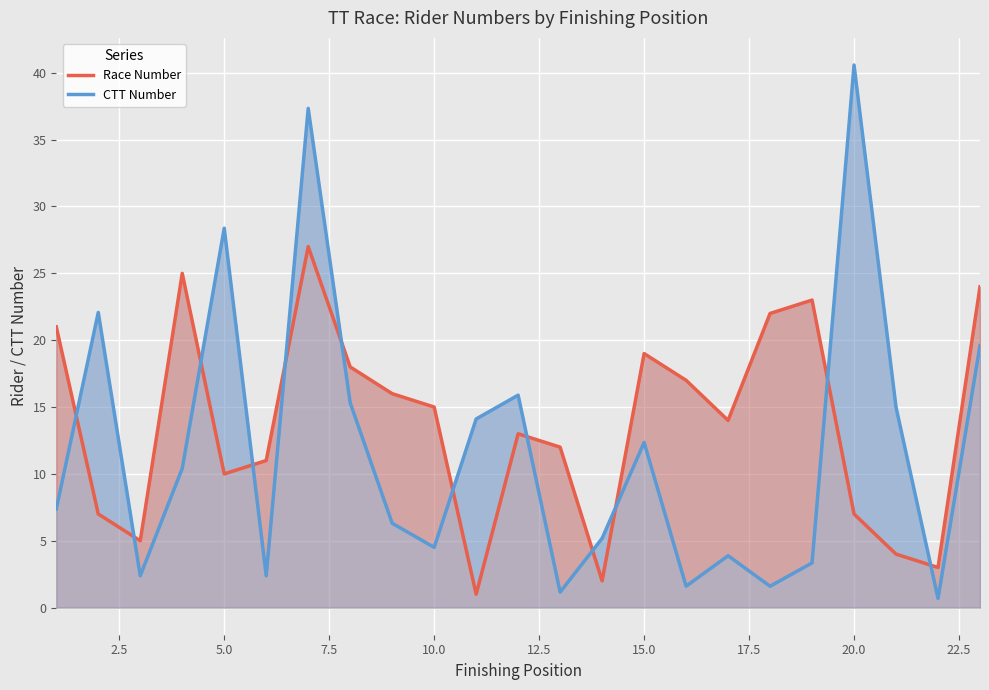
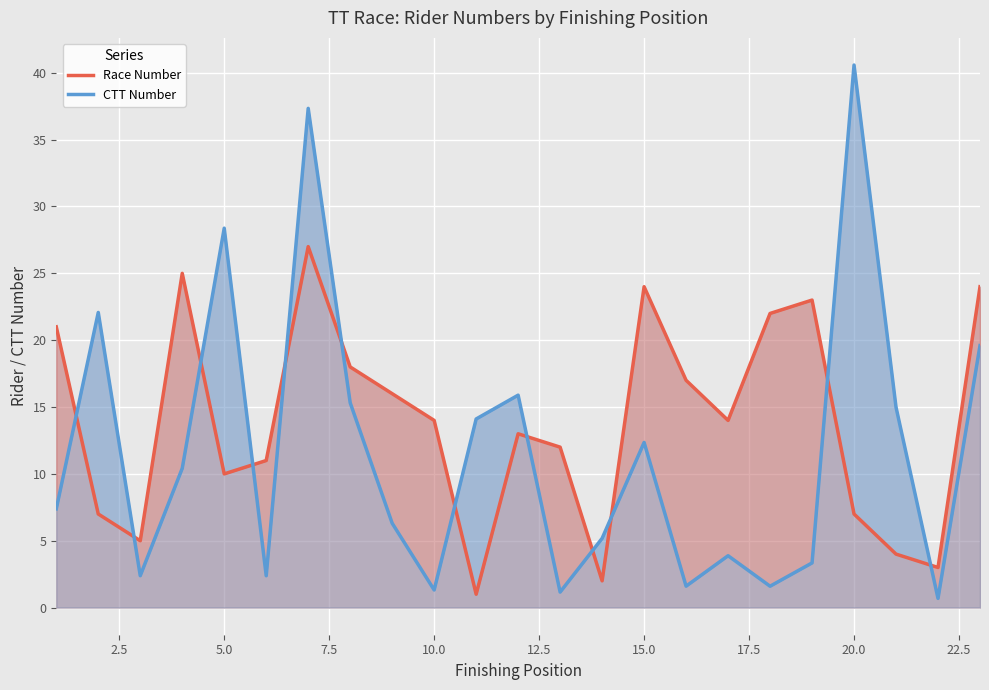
Race Number, 10.0: 15 -> 14
CTT Number, 10.0: 4.5 -> 1.3
Race Number, 15.0: 19 -> 24
